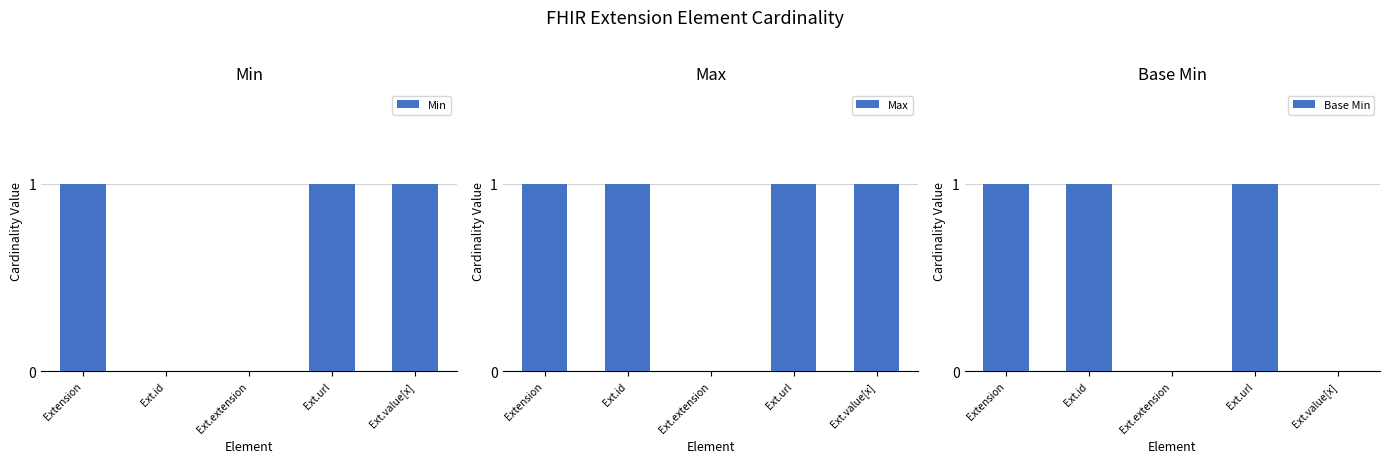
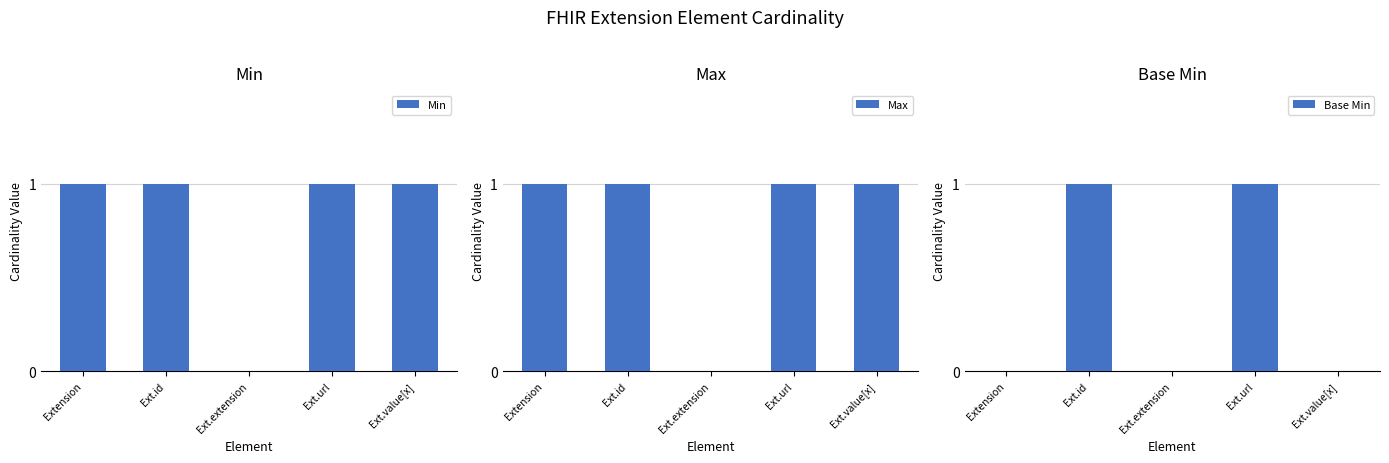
Min, Ext.id: 0 -> 1
Base Min, Extension: 1 -> 0
